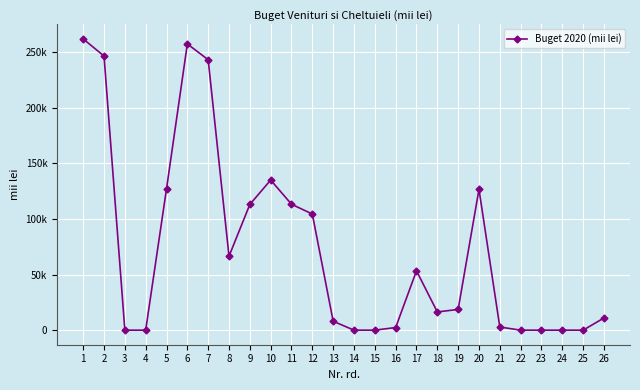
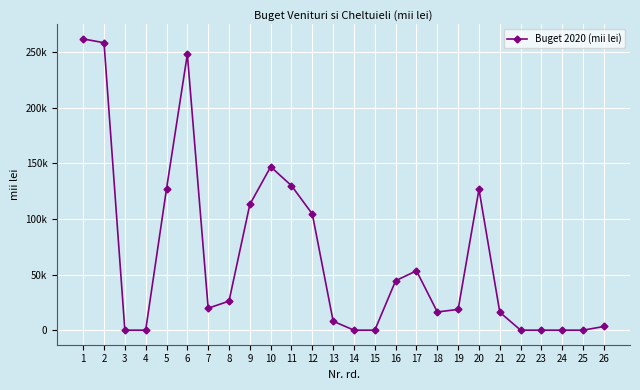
2: 247000 -> 259000
6: 258000 -> 248000
7: 243000 -> 20000
8: 67000 -> 26000
10: 135000 -> 147000
11: 113000 -> 130000
16: 2000 -> 45000
21: 3000 -> 16000
26: 11000 -> 3000
